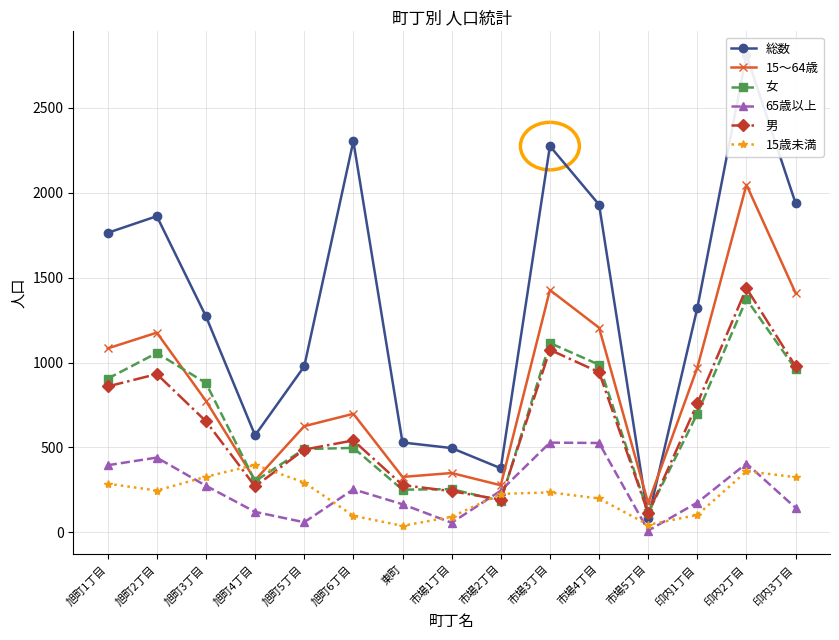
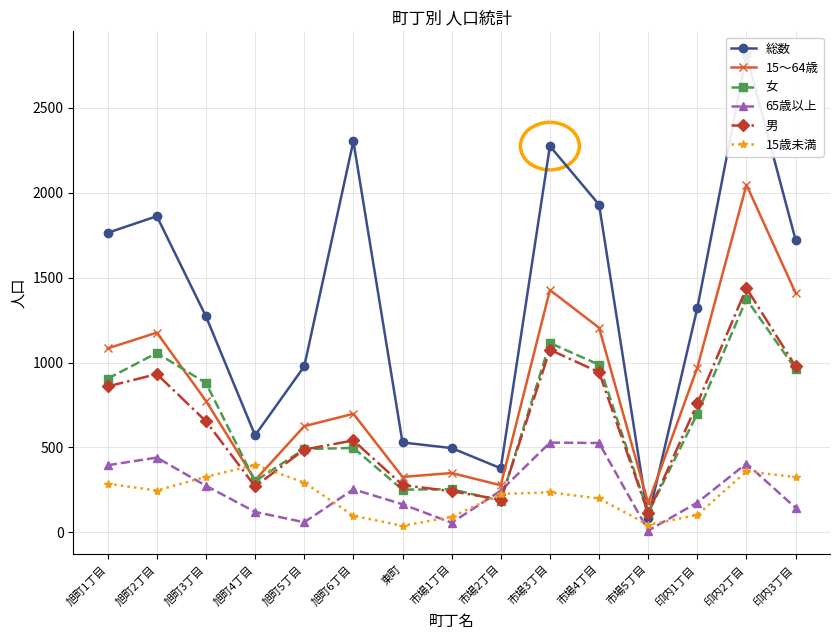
総数, 印内3丁目: 1940 -> 1720
